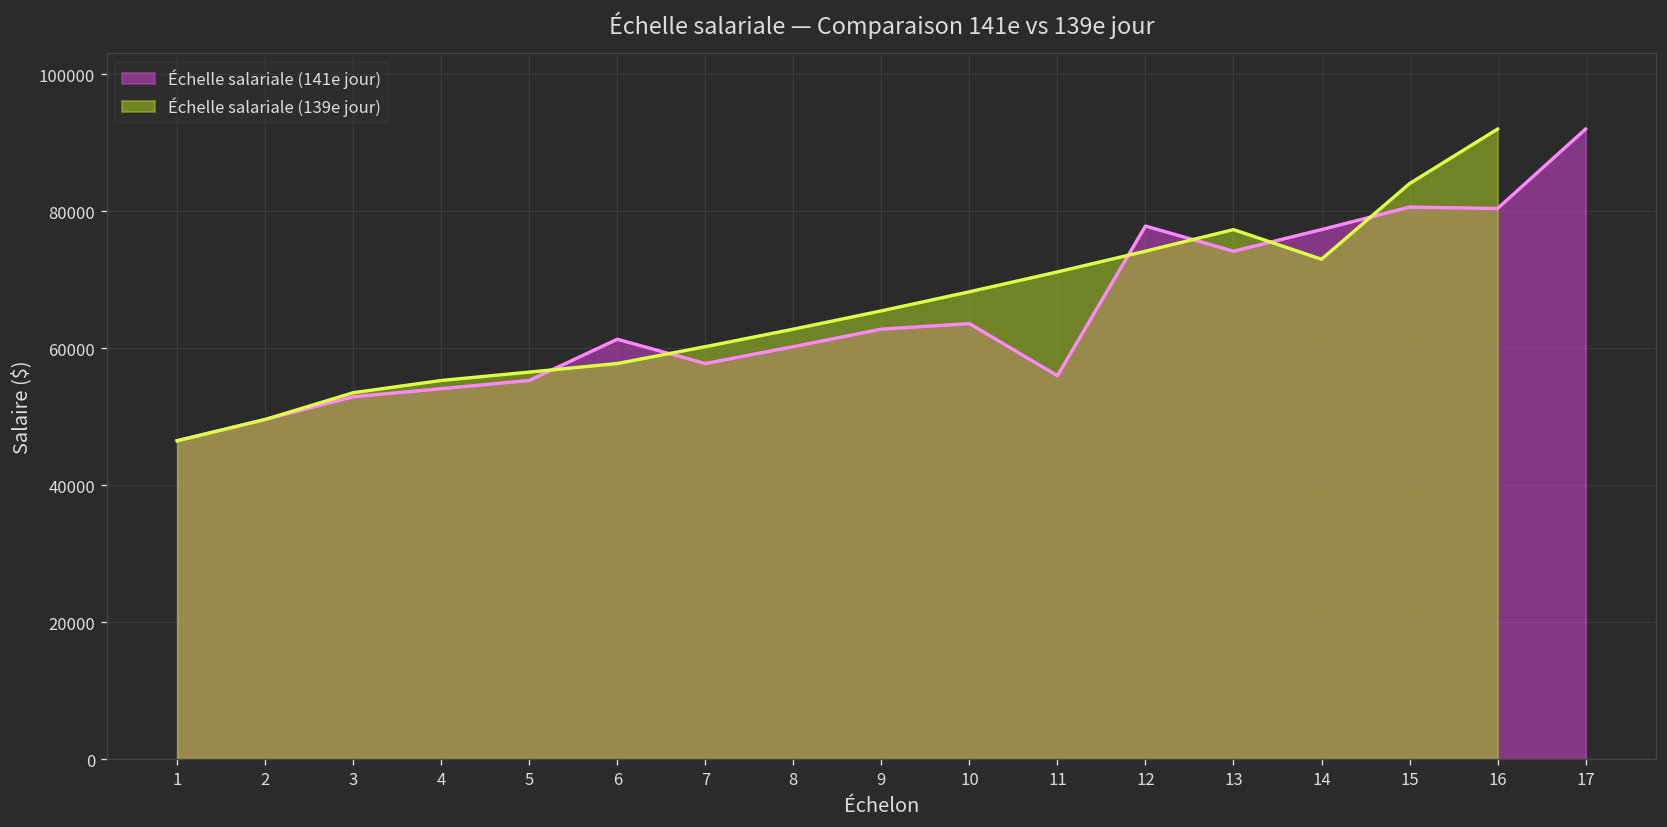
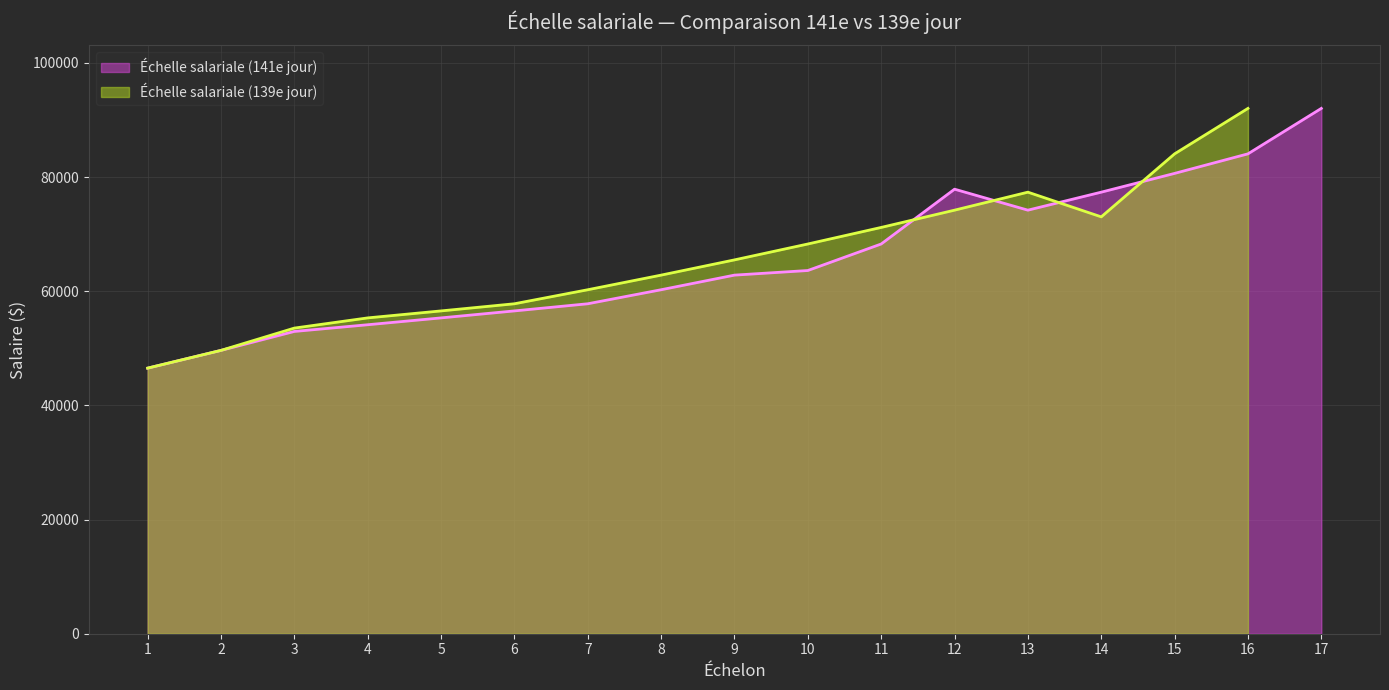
Échelle salariale (141e jour), 6: 61000 -> 57000
Échelle salariale (141e jour), 11: 56000 -> 68000
Échelle salariale (141e jour), 16: 80000 -> 84000
